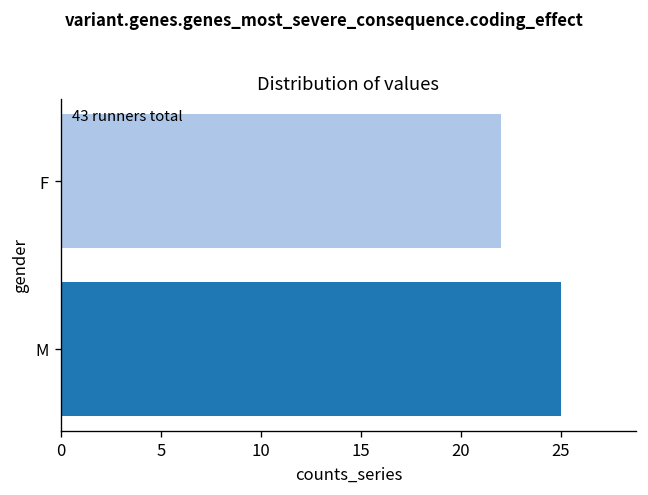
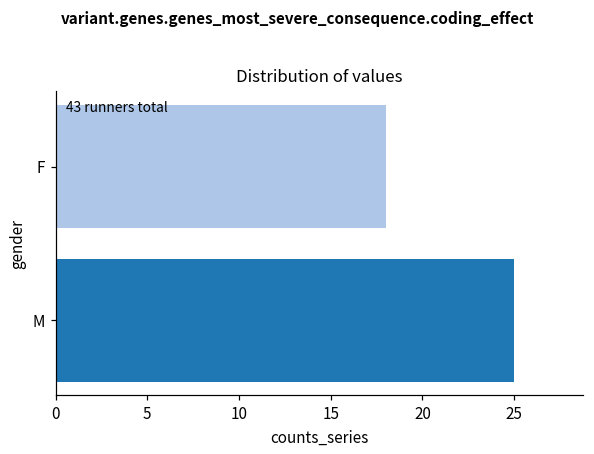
F: 22 -> 18
